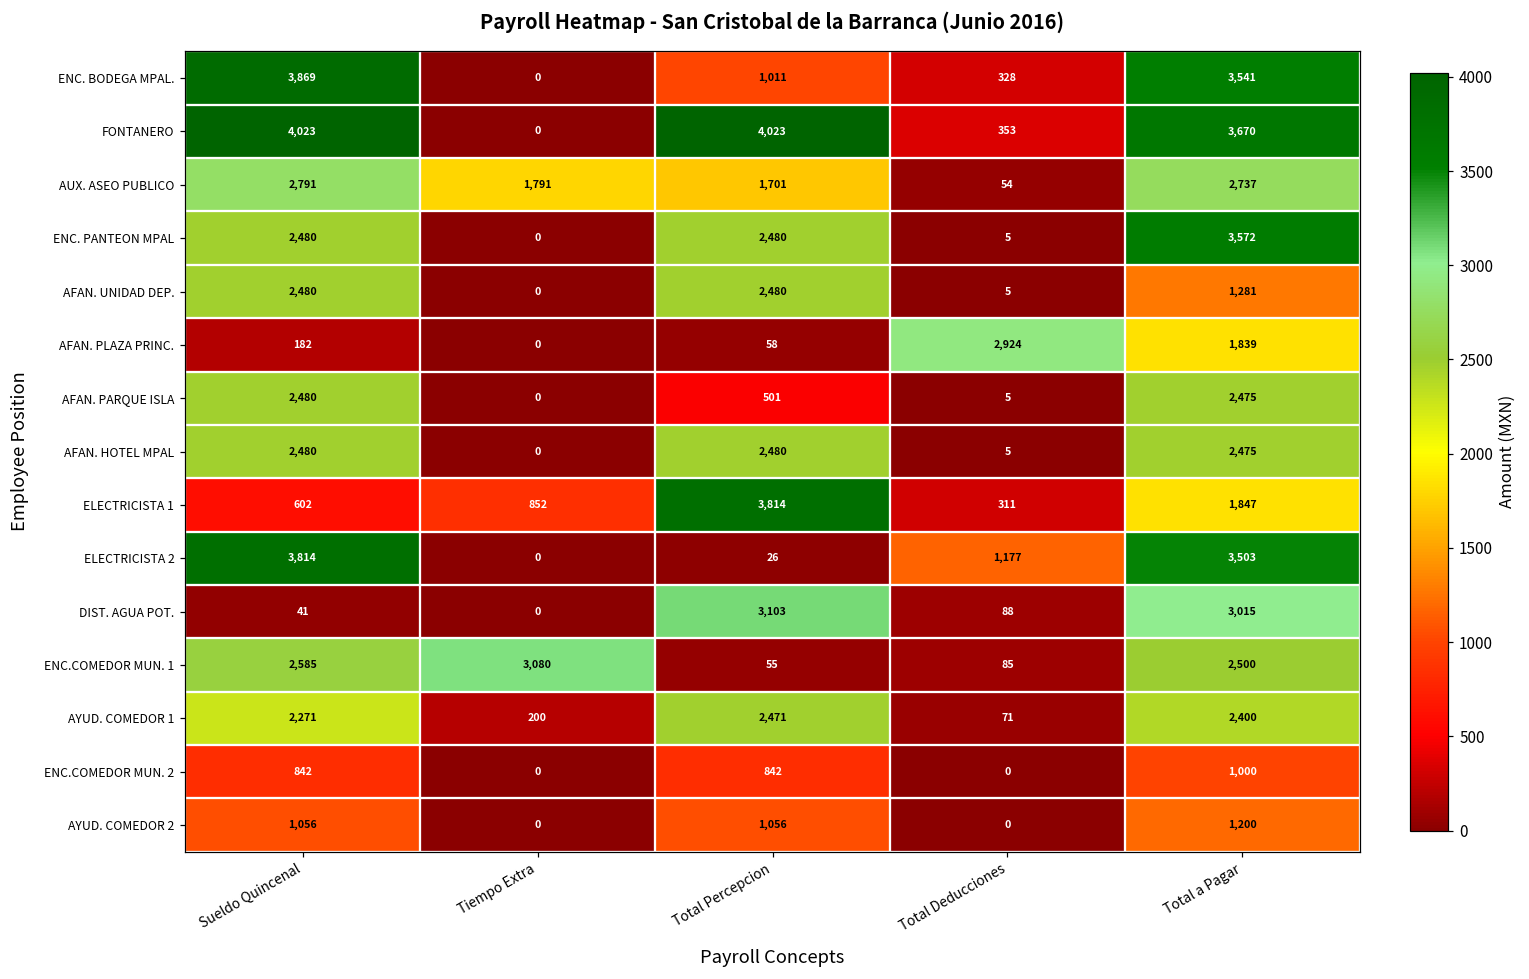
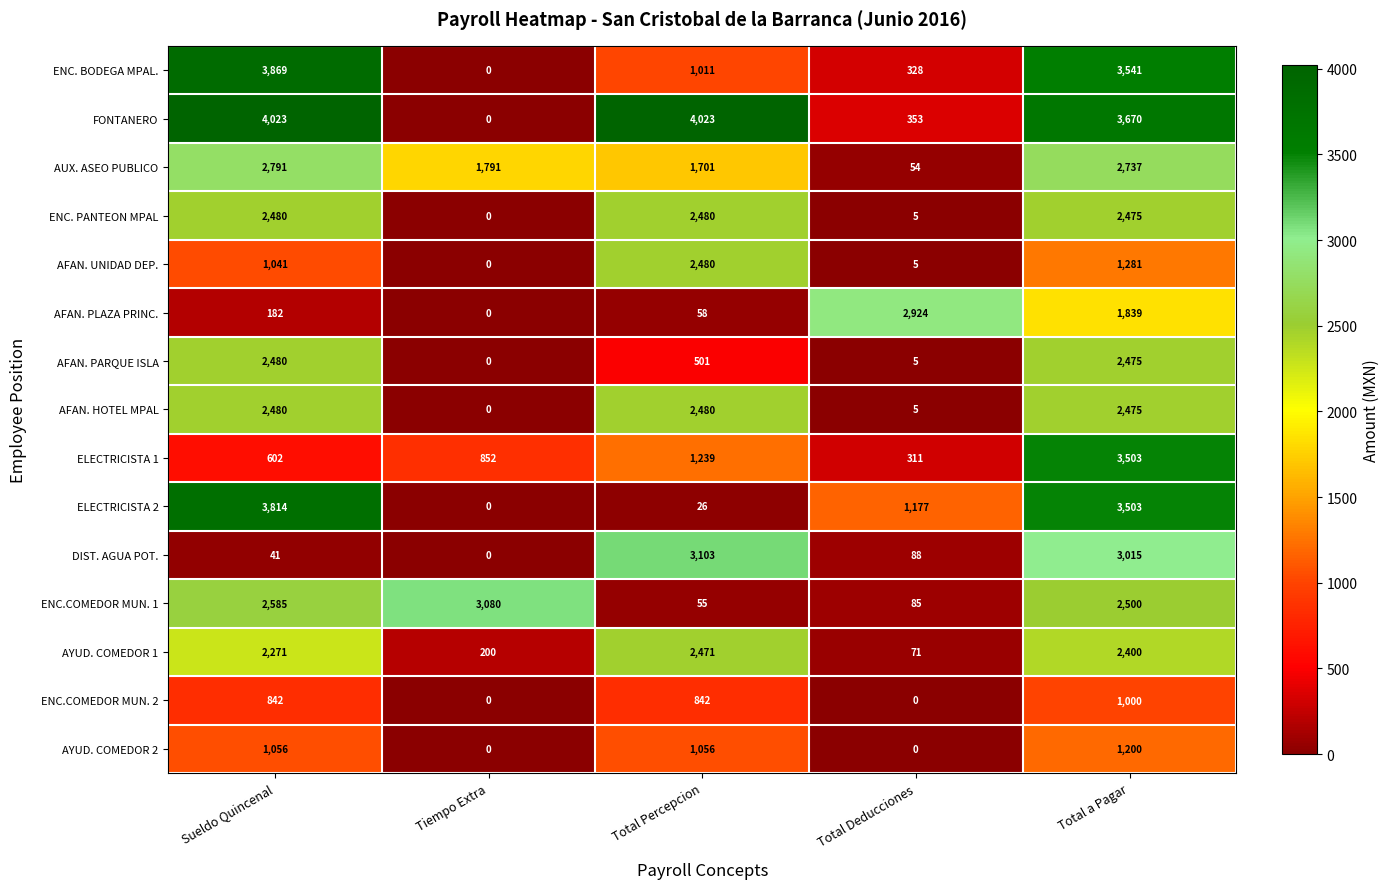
ENC. PANTEON MPAL, Total a Pagar: 3,572 -> 2,475
AFAN. UNIDAD DEP., Sueldo Quincenal: 2,480 -> 1,041
ELECTRICISTA 1, Total Percepcion: 3,814 -> 1,239
ELECTRICISTA 1, Total a Pagar: 1,847 -> 3,503
